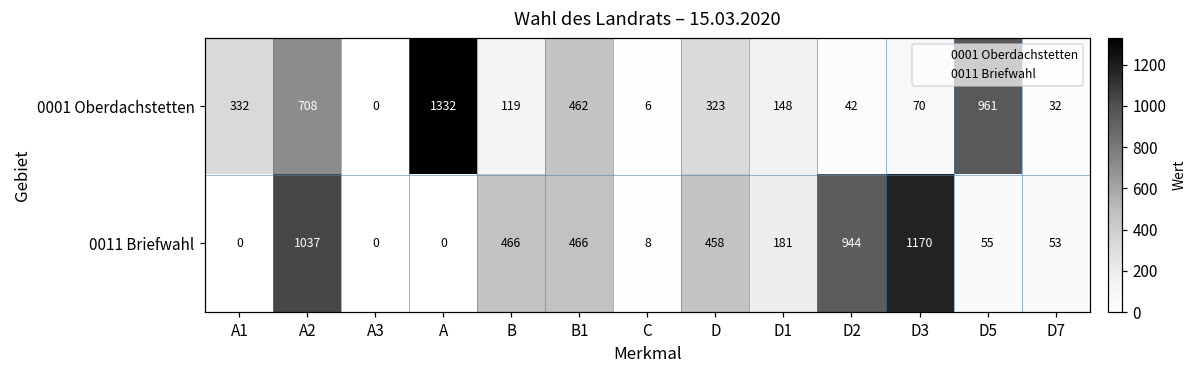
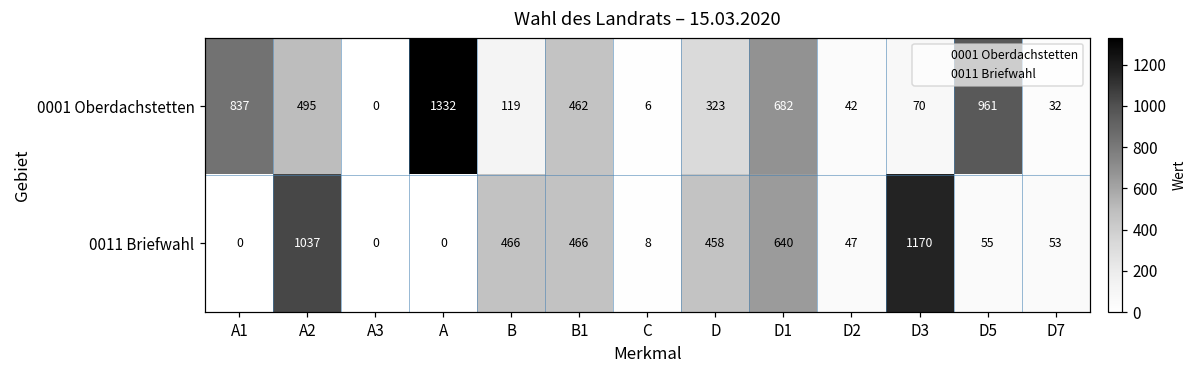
0001 Oberdachstetten, A1: 332 -> 837
0001 Oberdachstetten, A2: 708 -> 495
0001 Oberdachstetten, D1: 148 -> 682
0011 Briefwahl, D1: 181 -> 640
0011 Briefwahl, D2: 944 -> 47
